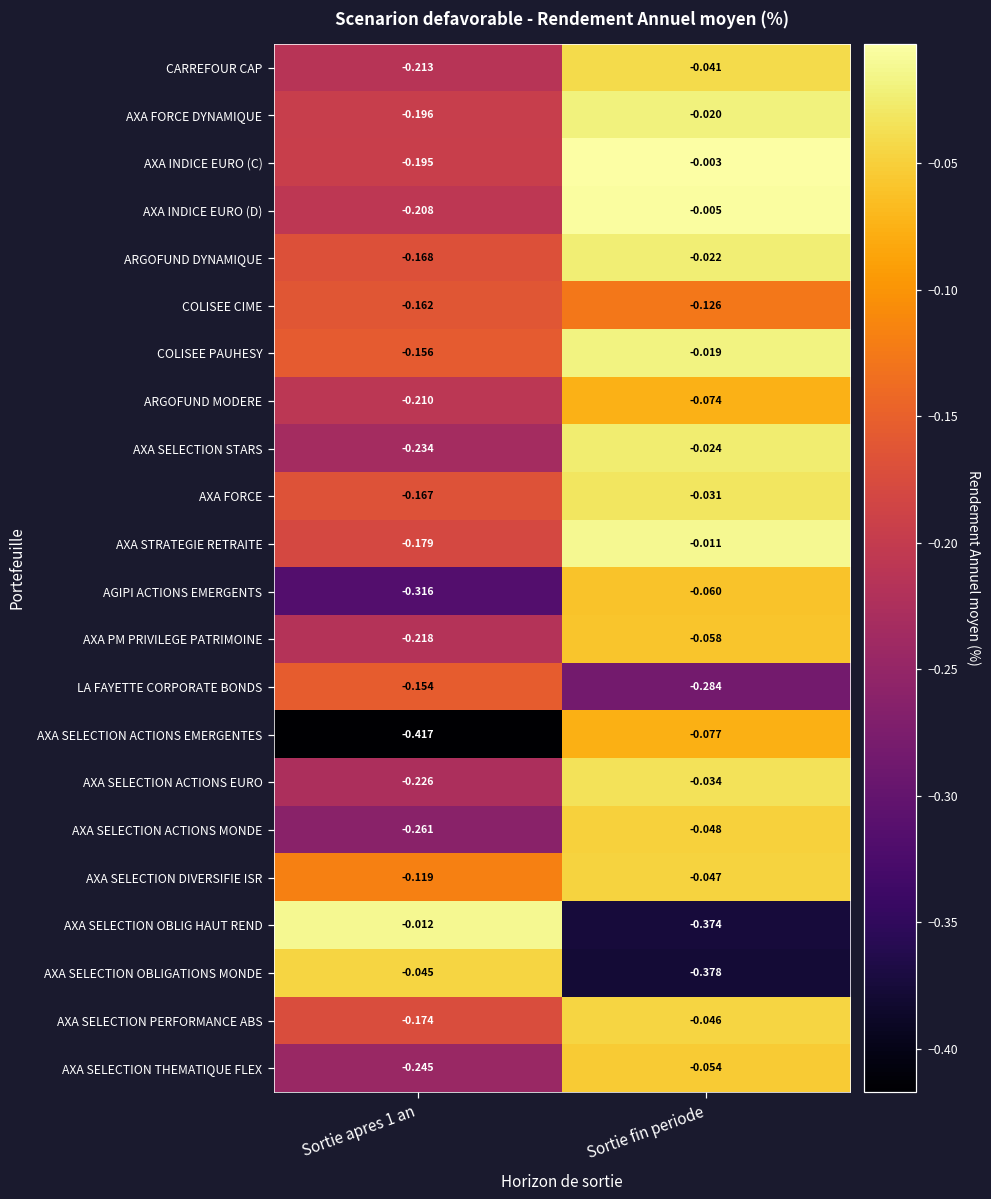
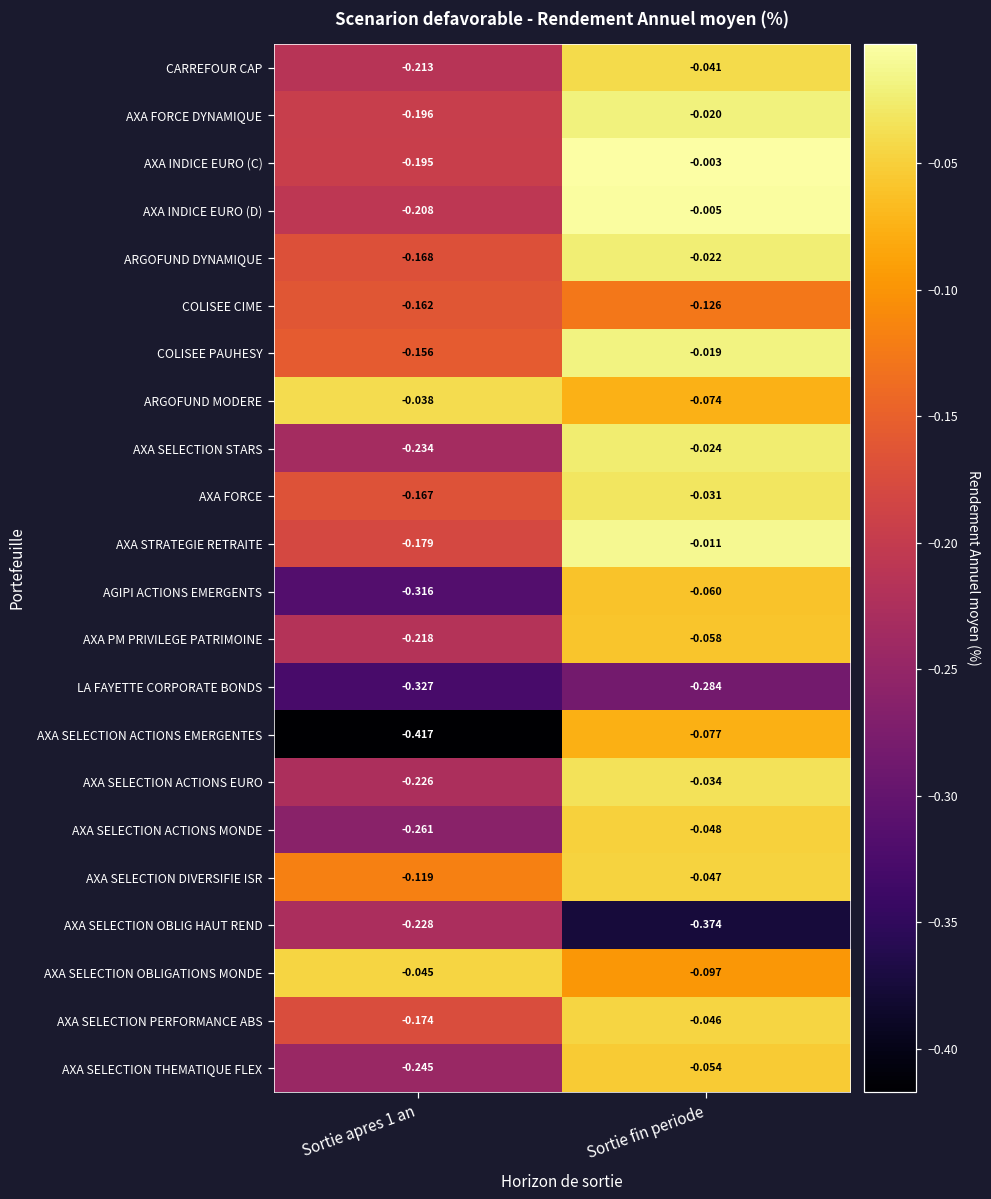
ARGOFUND MODERE, Sortie apres 1 an: -0.210 -> -0.038
LA FAYETTE CORPORATE BONDS, Sortie apres 1 an: -0.154 -> -0.327
AXA SELECTION OBLIG HAUT REND, Sortie apres 1 an: -0.012 -> -0.228
AXA SELECTION OBLIGATIONS MONDE, Sortie fin periode: -0.378 -> -0.097
